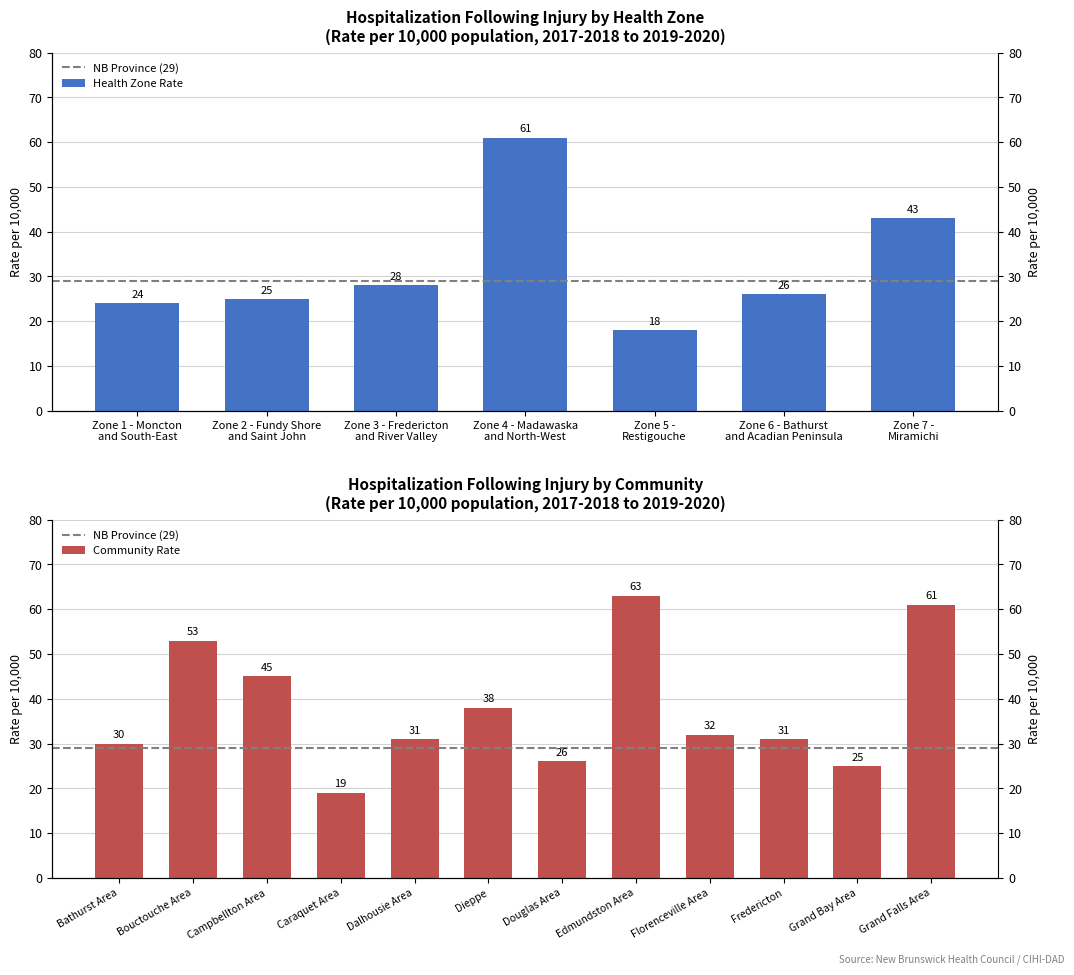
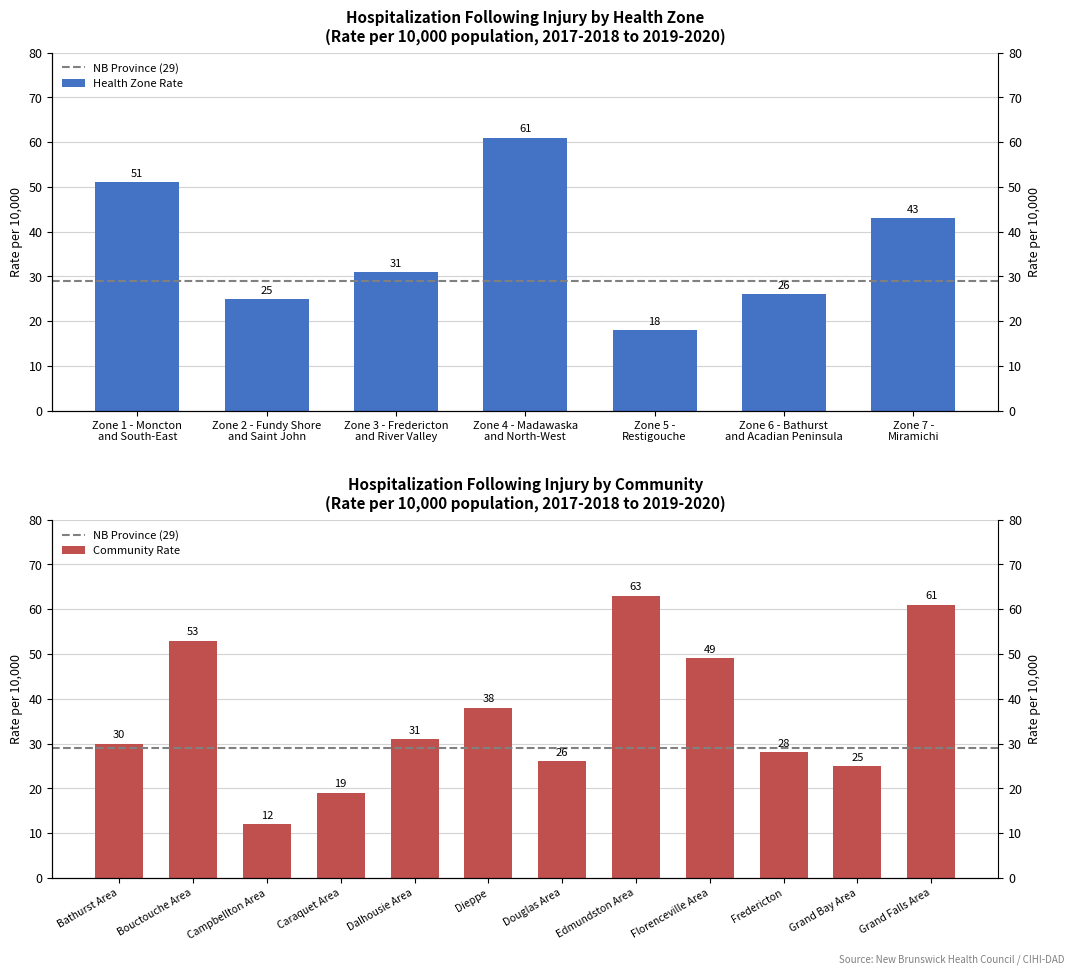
Hospitalization Following Injury by Health Zone (Rate per 10,000 population, 2017-2018 to 2019-2020), Zone 1 - Moncton and South-East: 24 -> 51
Hospitalization Following Injury by Health Zone (Rate per 10,000 population, 2017-2018 to 2019-2020), Zone 3 - Fredericton and River Valley: 28 -> 31
Hospitalization Following Injury by Community (Rate per 10,000 population, 2017-2018 to 2019-2020), Campbellton Area: 45 -> 12
Hospitalization Following Injury by Community (Rate per 10,000 population, 2017-2018 to 2019-2020), Florenceville Area: 32 -> 49
Hospitalization Following Injury by Community (Rate per 10,000 population, 2017-2018 to 2019-2020), Fredericton: 31 -> 28
